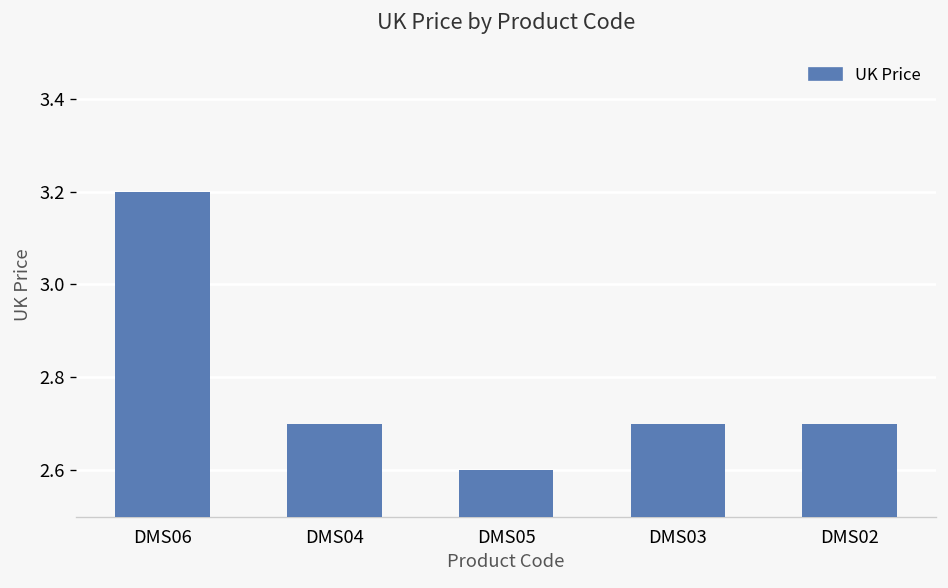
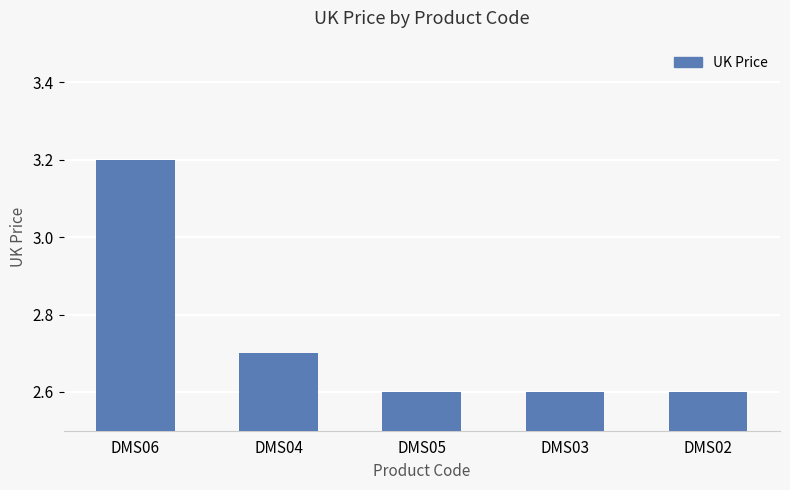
DMS03: 2.7 -> 2.6
DMS02: 2.7 -> 2.6
